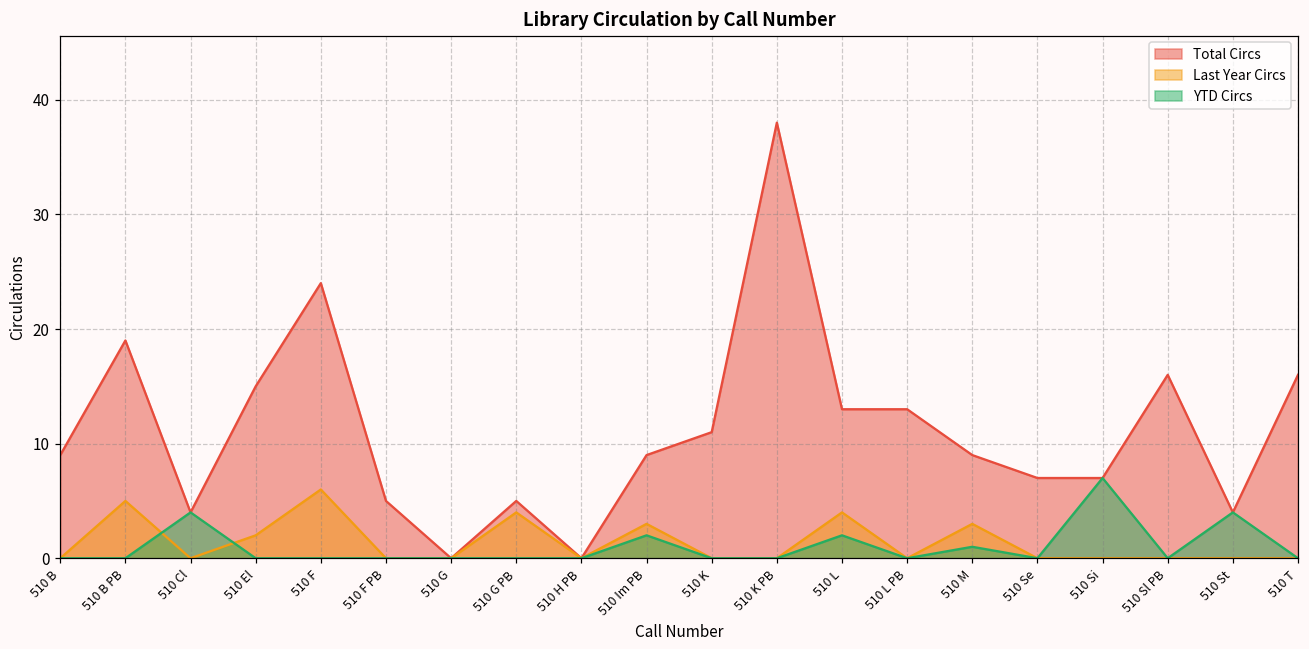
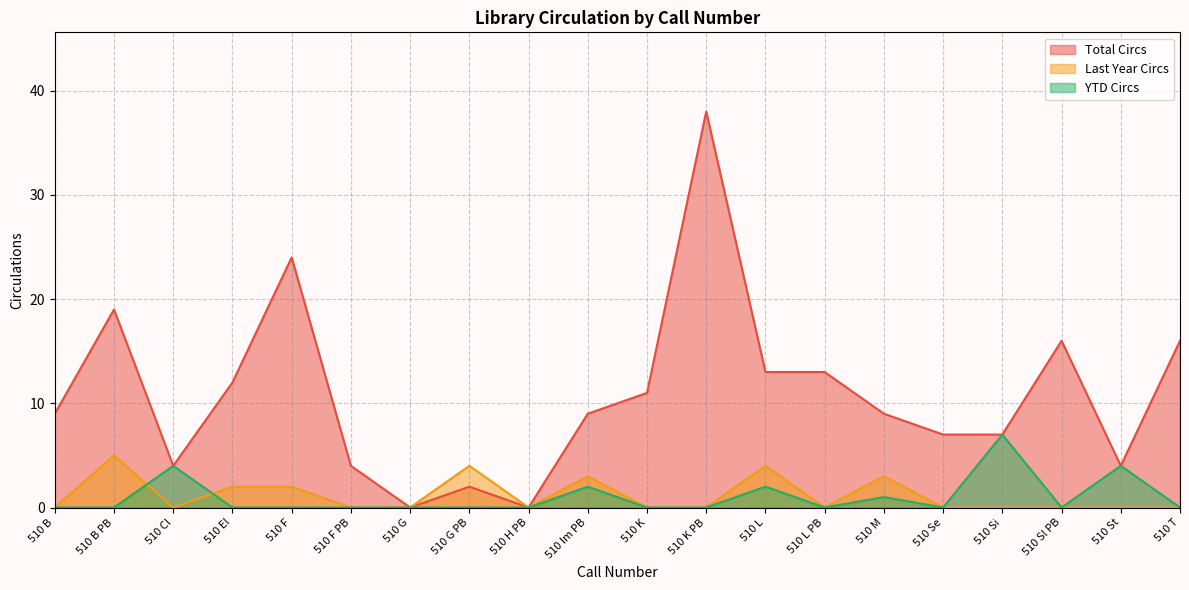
Total Circs, 510 El: 15 -> 12
Last Year Circs, 510 F: 6 -> 2
Total Circs, 510 F PB: 5 -> 4
Total Circs, 510 G PB: 5 -> 2
